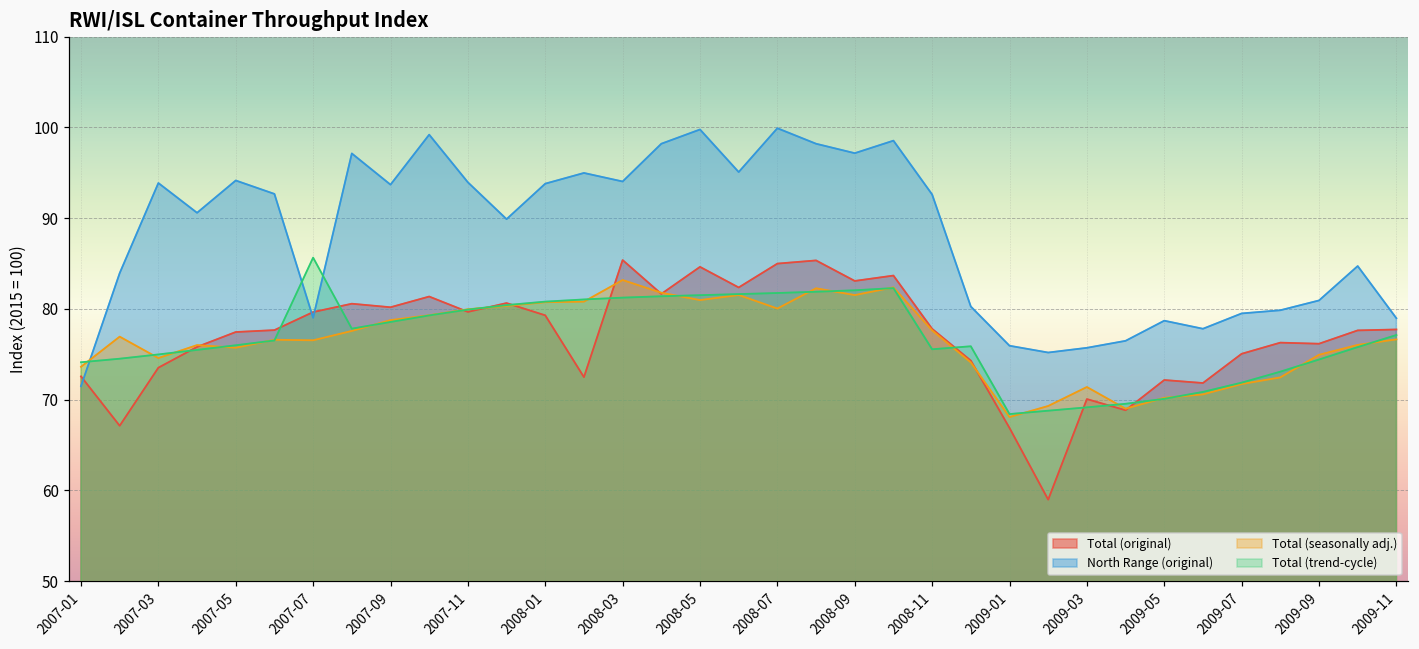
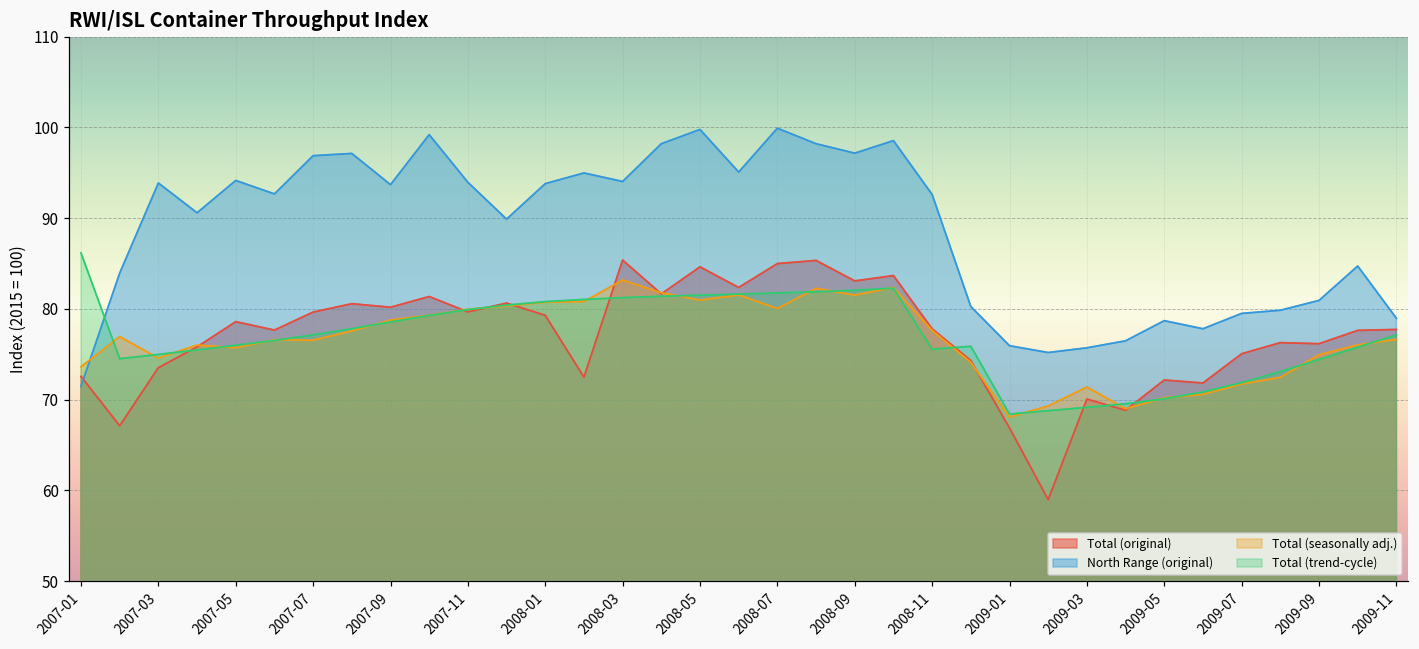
Total (trend-cycle), 2007-01: 74 -> 86
Total (original), 2007-05: 77 -> 79
North Range (original), 2007-07: 79 -> 97
Total (trend-cycle), 2007-07: 86 -> 77
